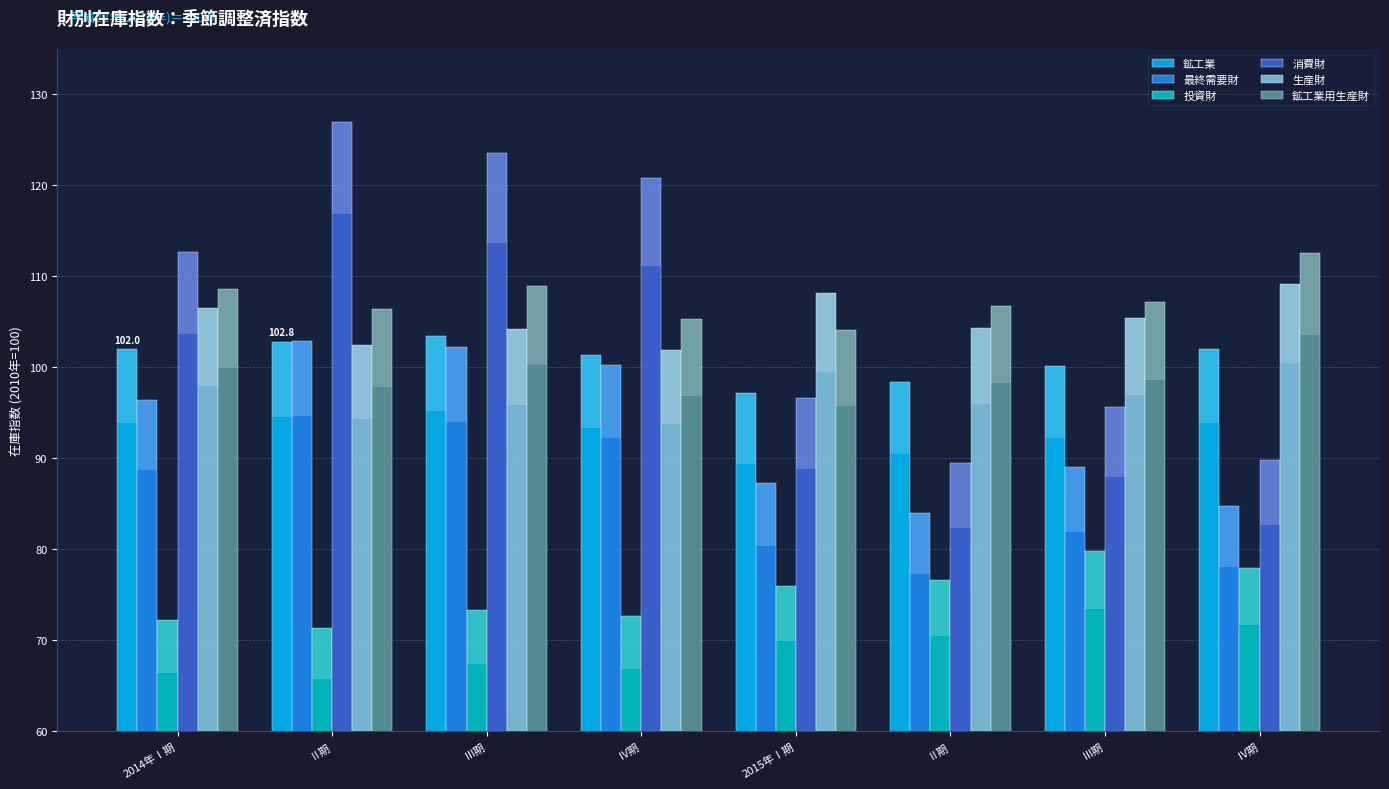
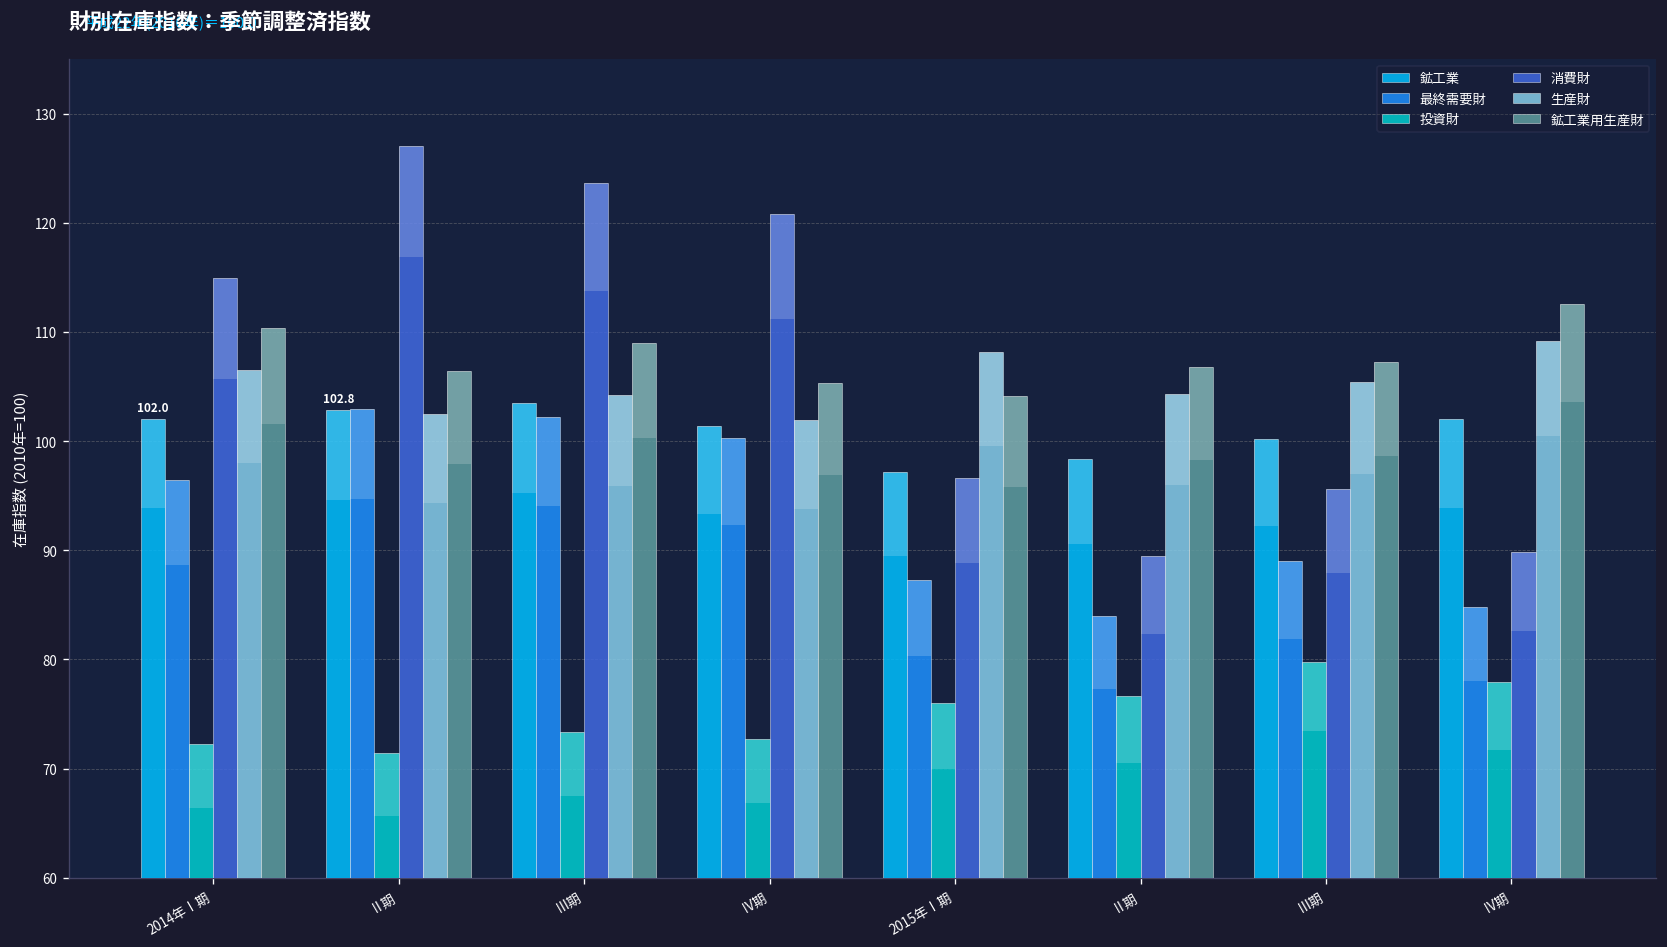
消費財, 2014年Ⅰ期: 113 -> 115
鉱工業用生産財, 2014年Ⅰ期: 109 -> 110
